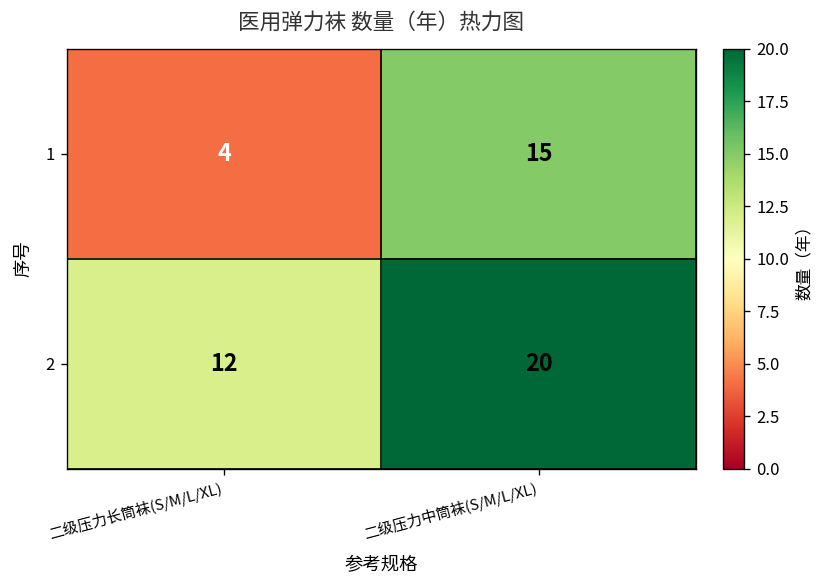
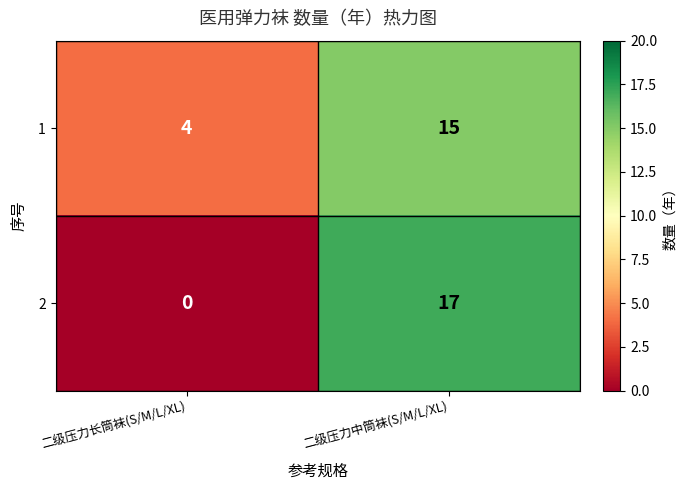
2, 二级压力长筒袜(S/M/L/XL): 12 -> 0
2, 二级压力中筒袜(S/M/L/XL): 20 -> 17
